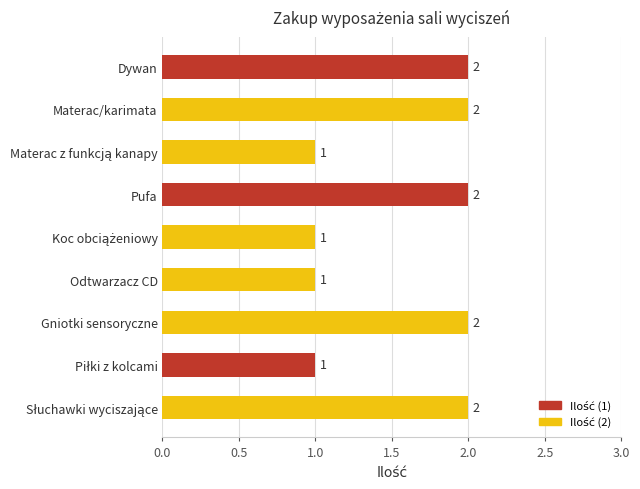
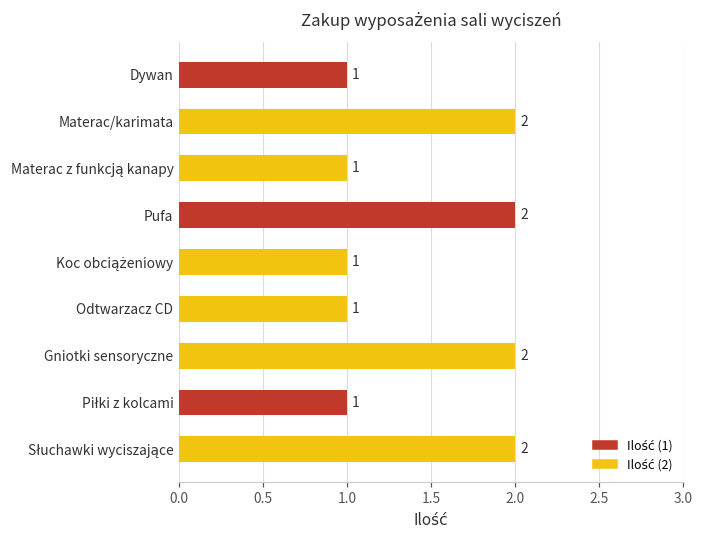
Dywan: 2 -> 1
